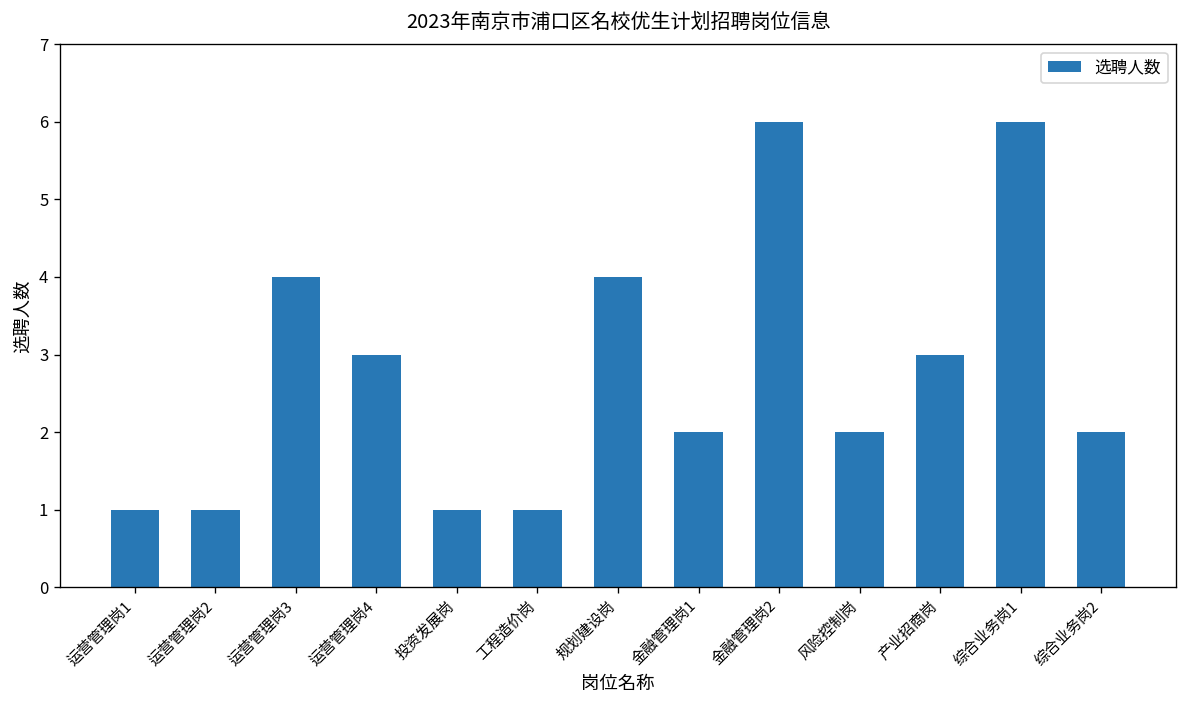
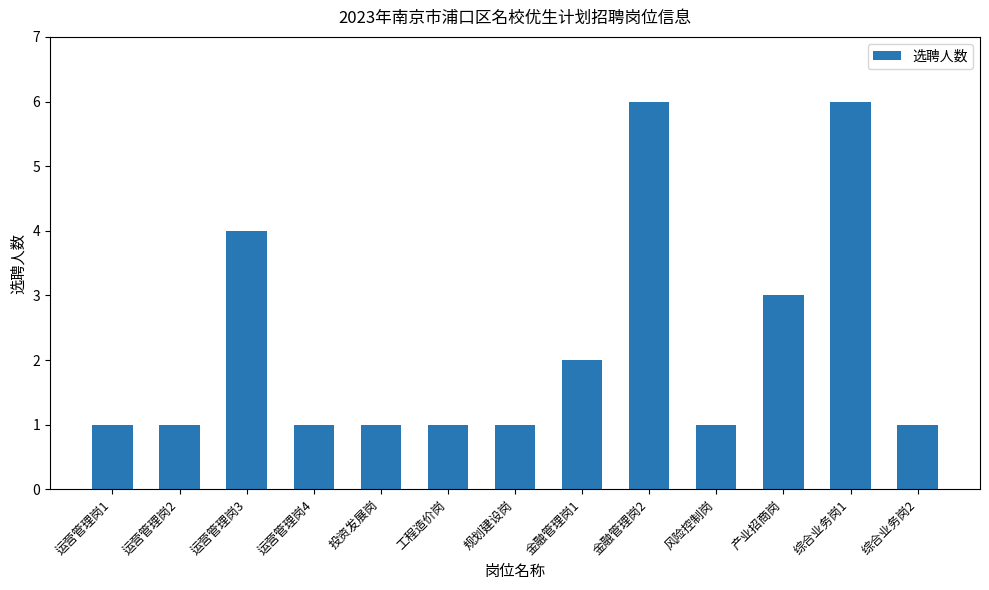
运营管理岗4: 3 -> 1
规划建设岗: 4 -> 1
风险控制岗: 2 -> 1
综合业务岗2: 2 -> 1
